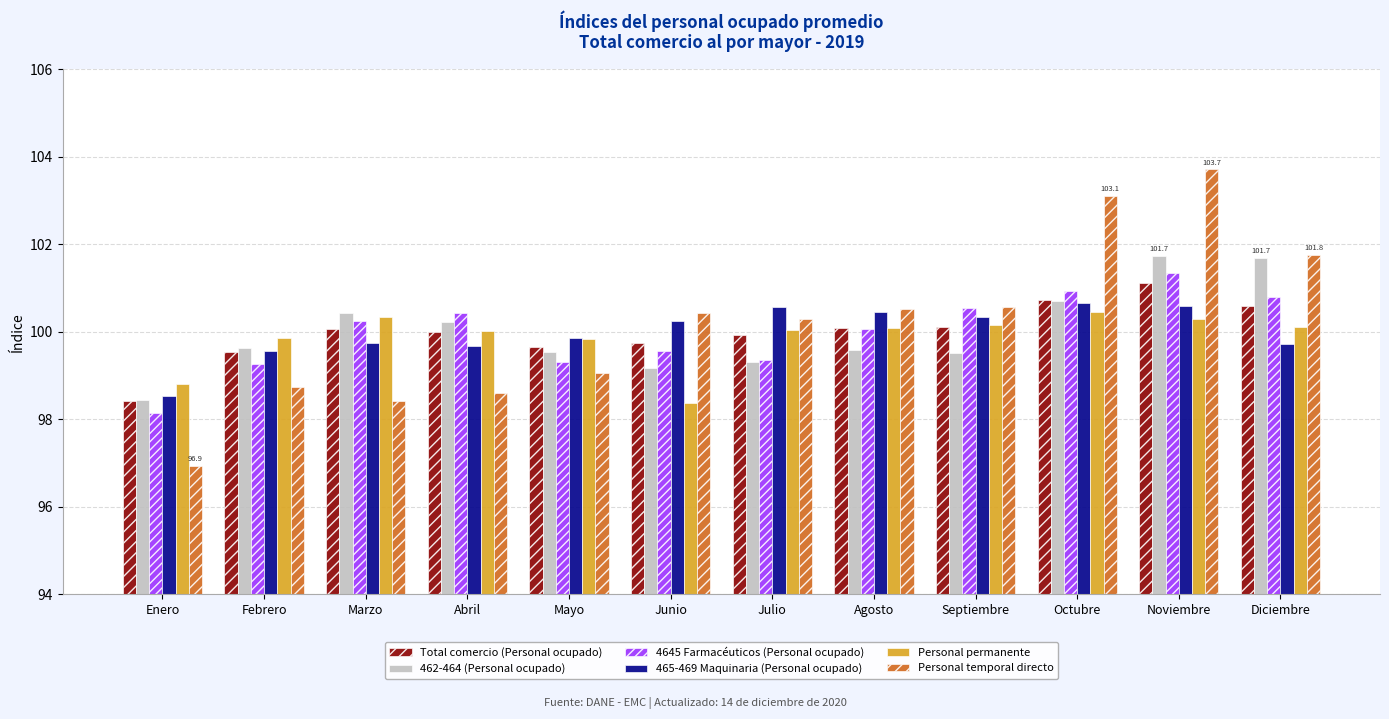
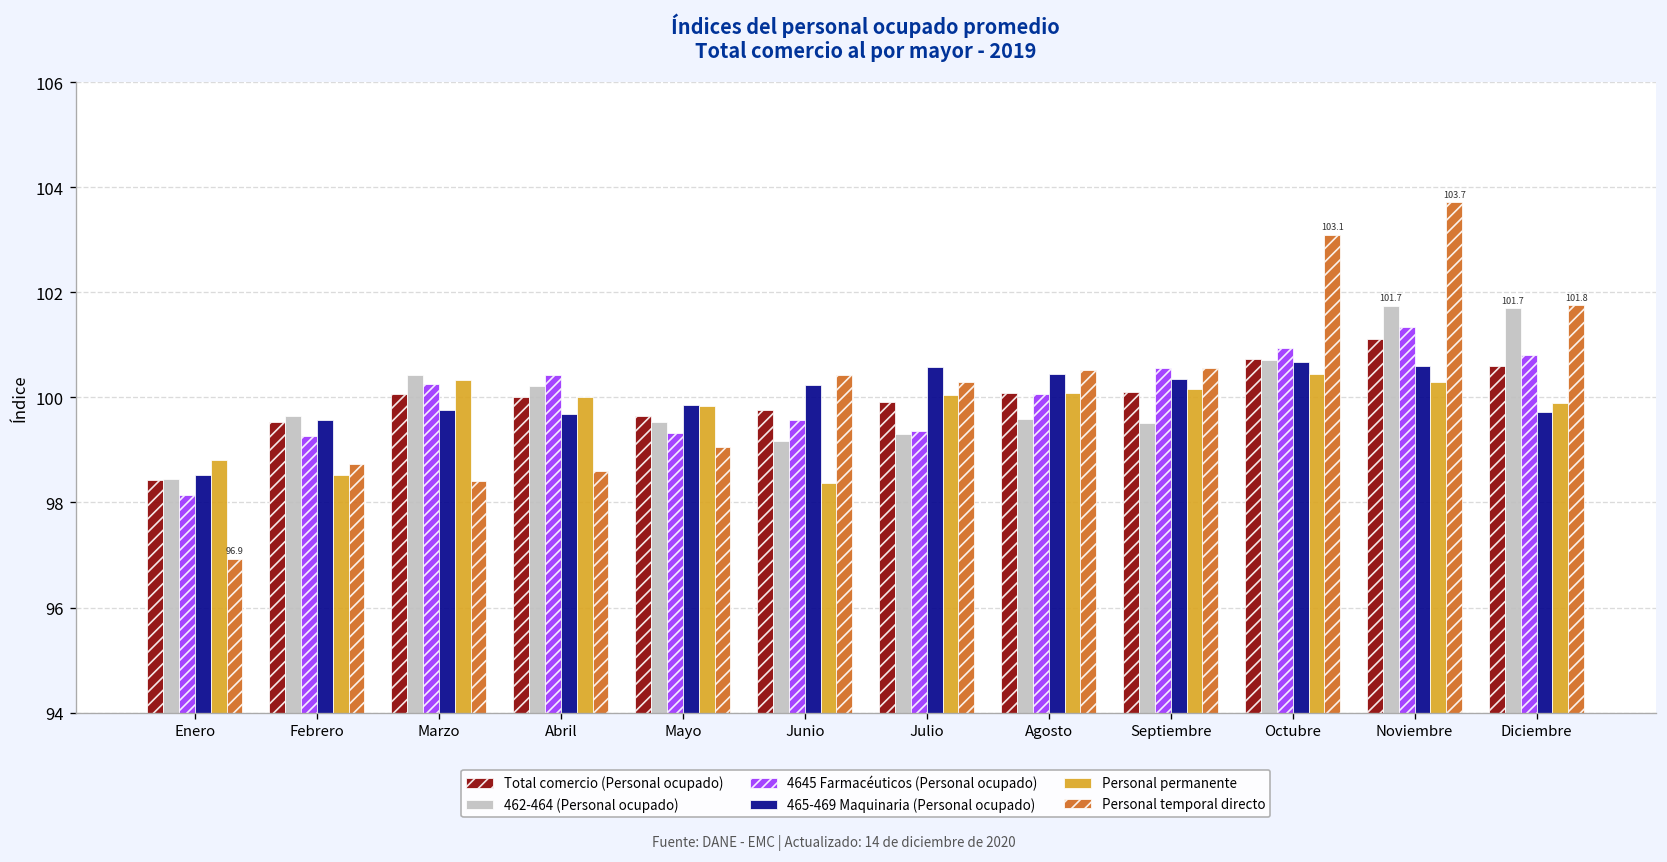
Personal permanente, Febrero: 99.9 -> 98.5
Personal permanente, Diciembre: 100.1 -> 99.9
